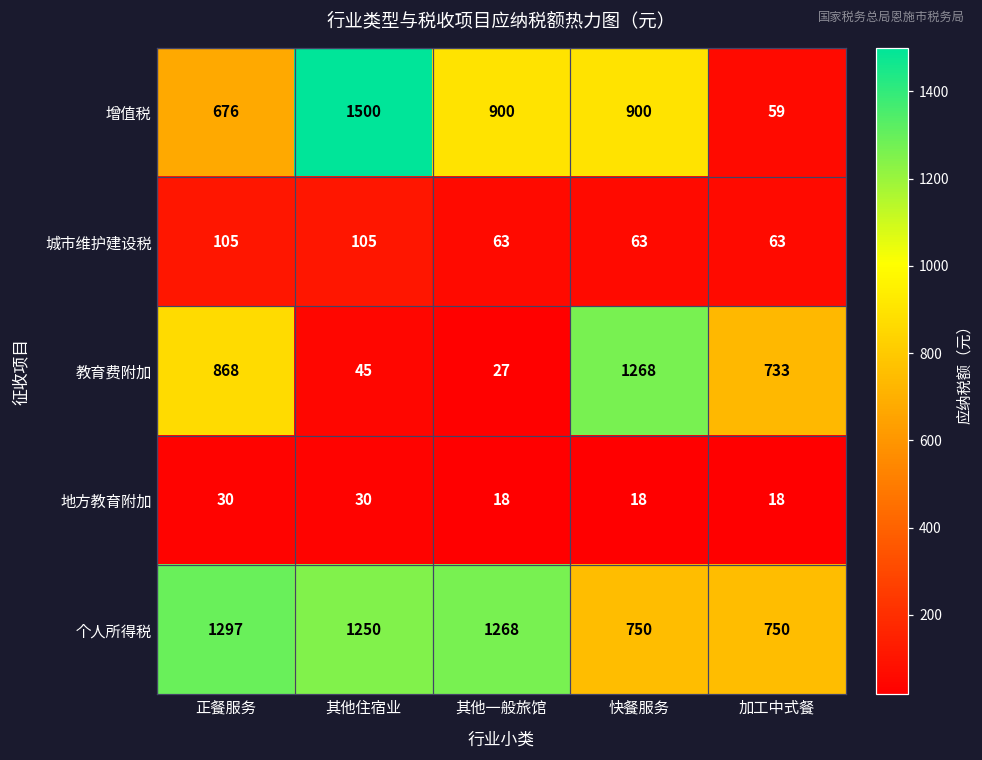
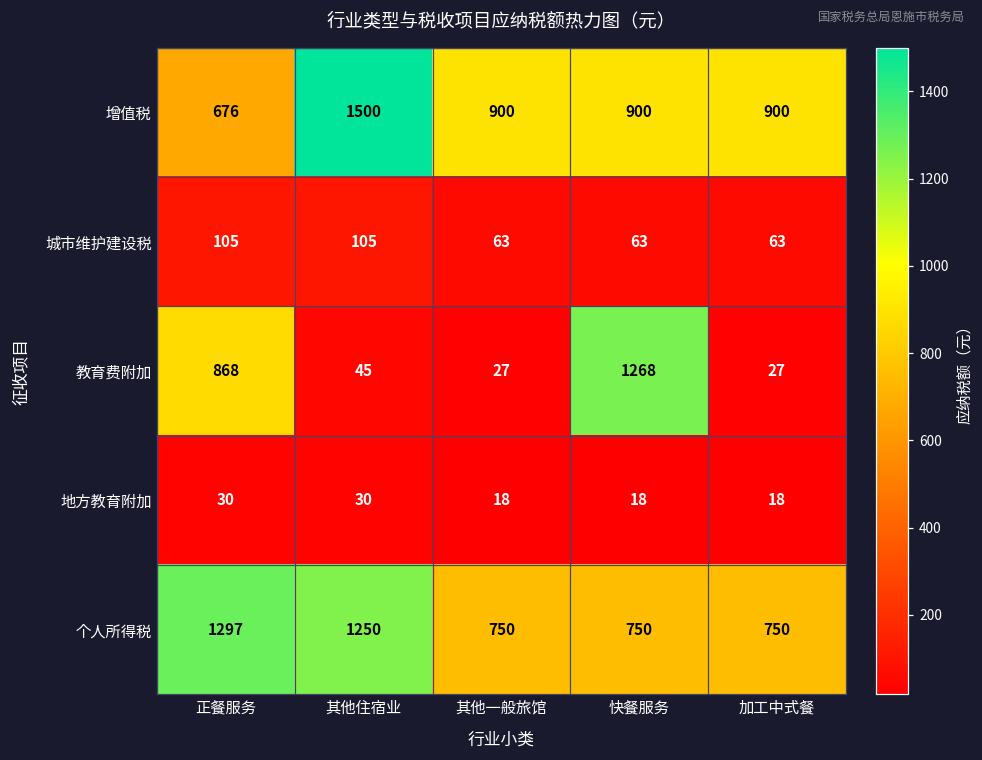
增值税, 加工中式餐: 59 -> 900
教育费附加, 加工中式餐: 733 -> 27
个人所得税, 其他一般旅馆: 1268 -> 750
